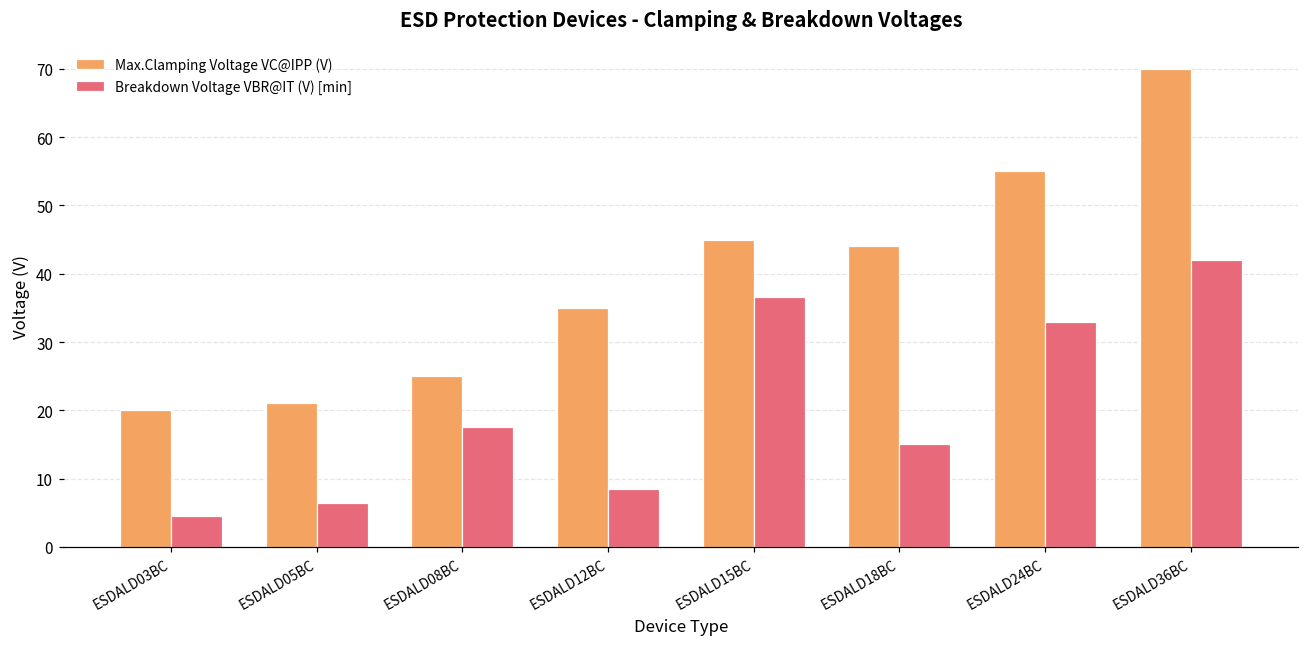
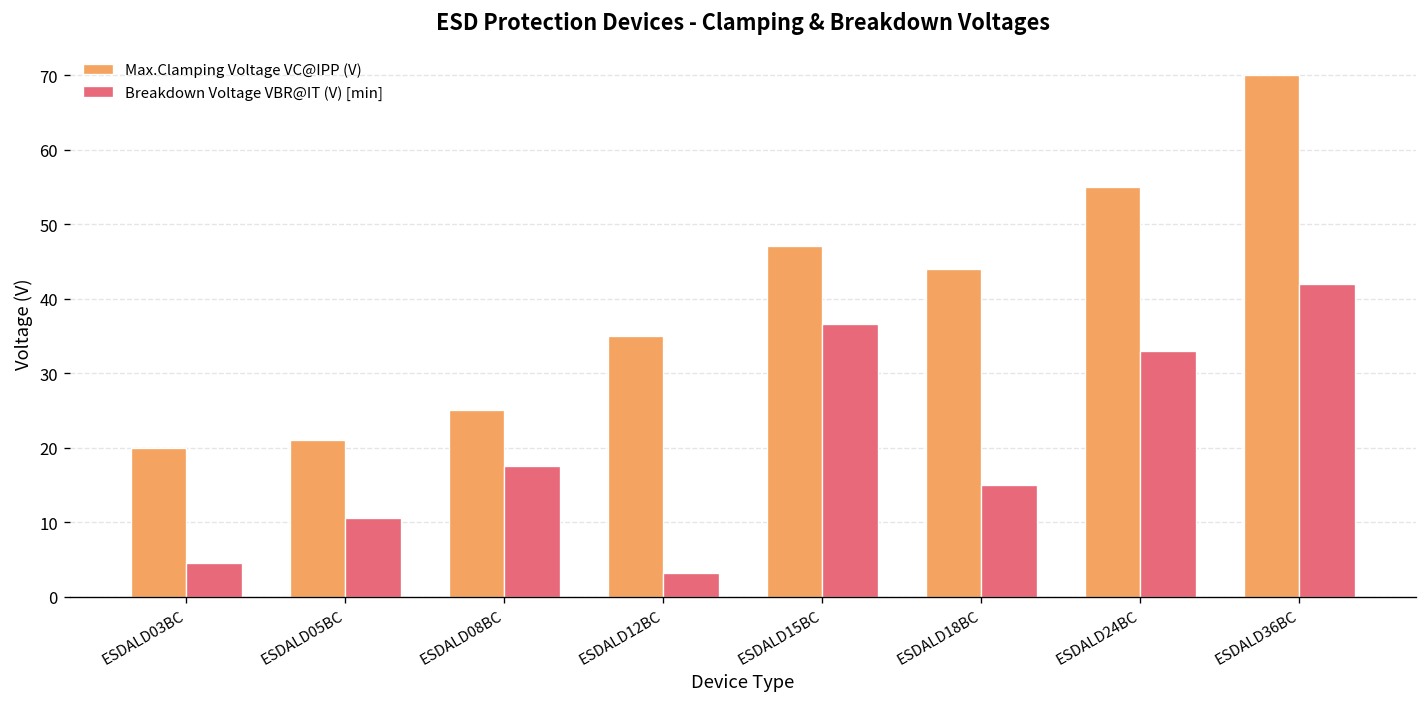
Breakdown Voltage VBR@IT (V) [min], ESDALD05BC: 7 -> 11
Breakdown Voltage VBR@IT (V) [min], ESDALD12BC: 9 -> 3
Max.Clamping Voltage VC@IPP (V), ESDALD15BC: 45 -> 47
